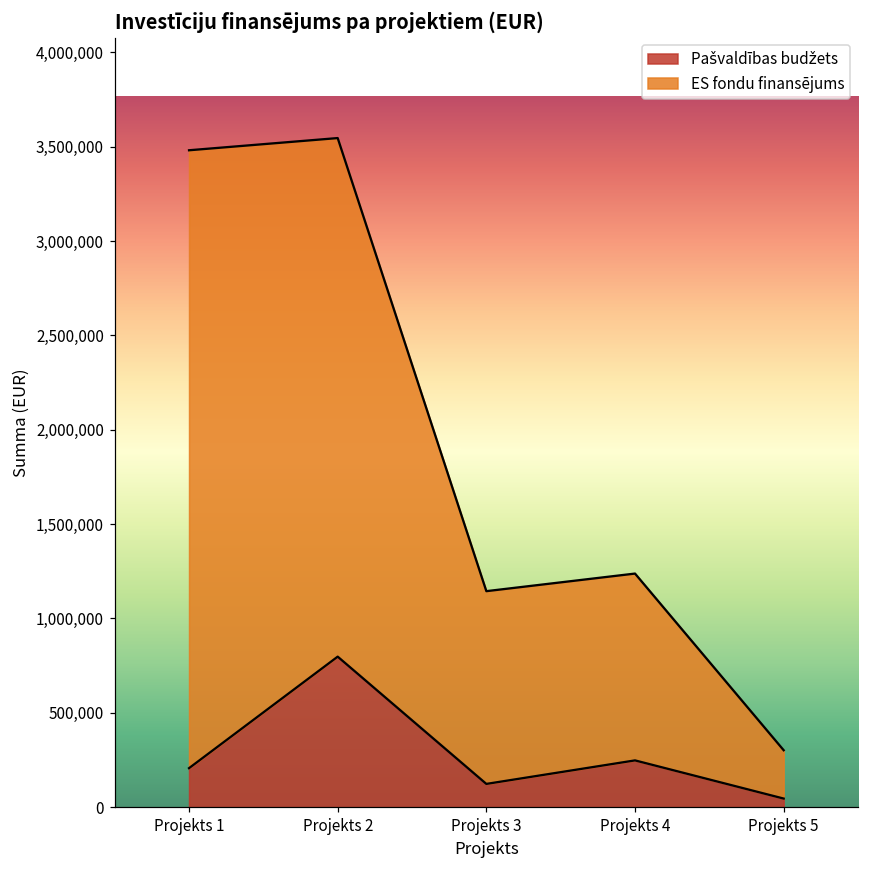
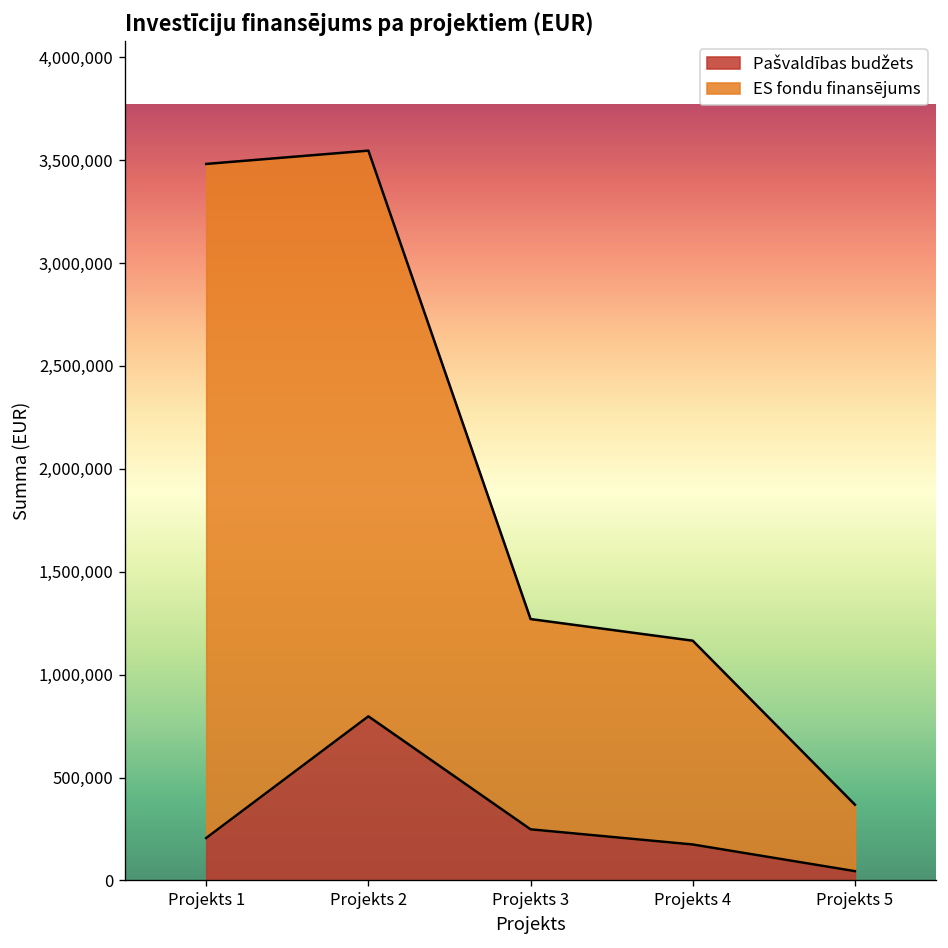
Pašvaldības budžets, Projekts 3: 120,000 -> 250,000
Pašvaldības budžets, Projekts 4: 250,000 -> 170,000
ES fondu finansējums, Projekts 5: 260,000 -> 320,000
